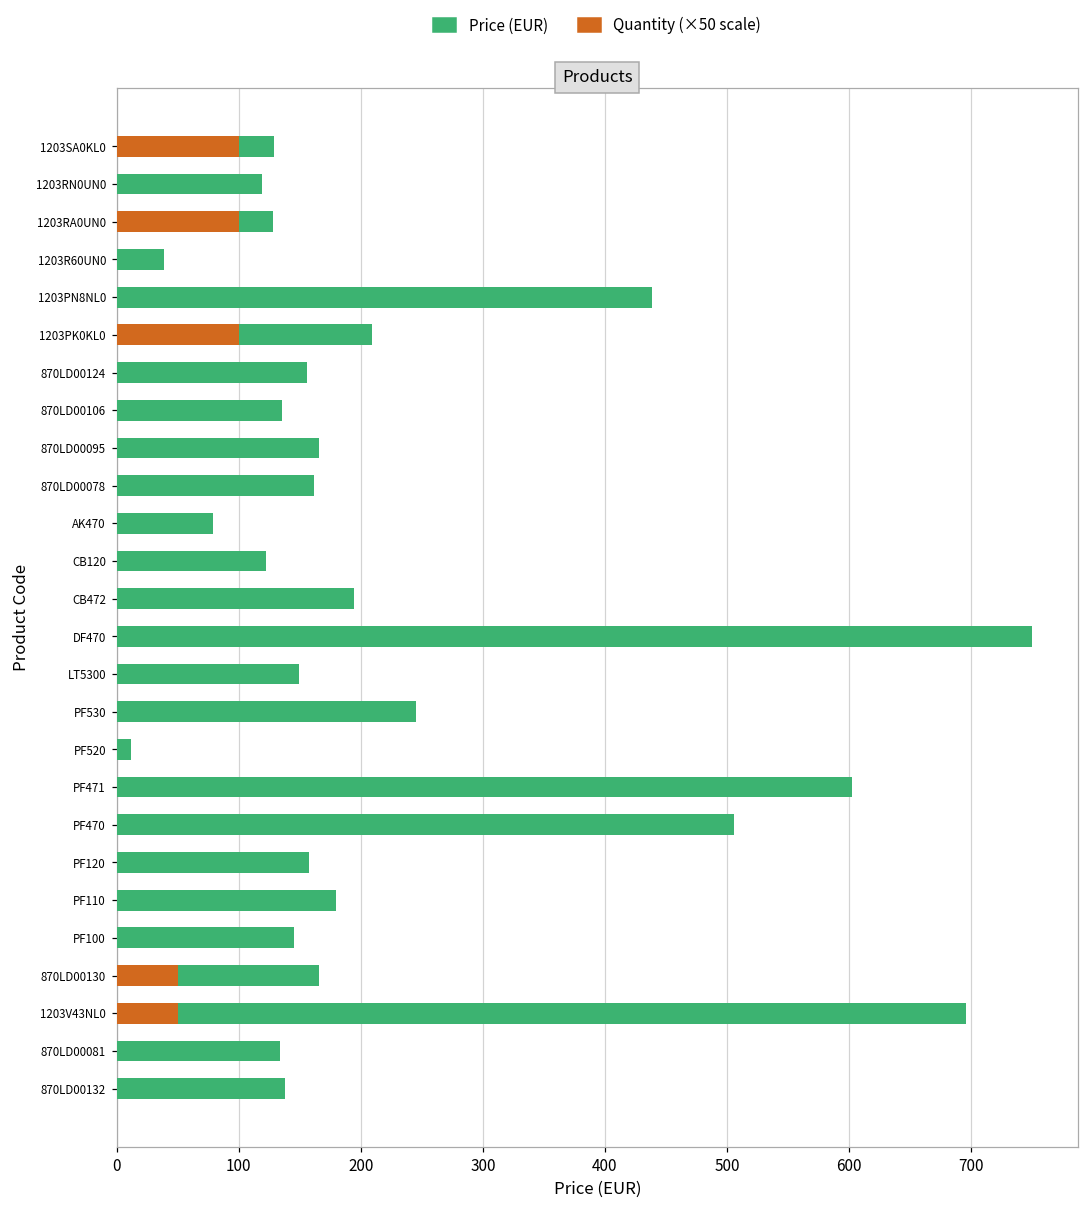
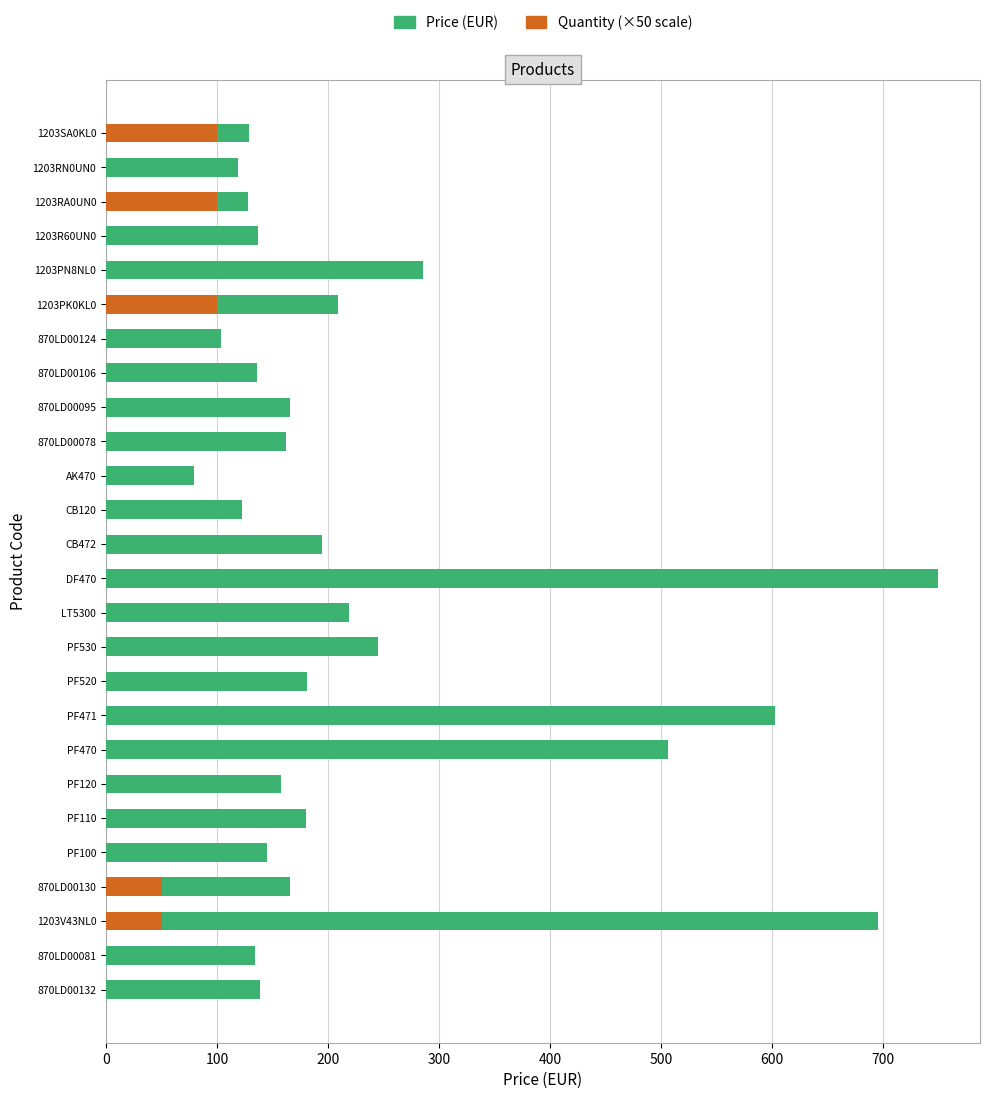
Price (EUR), 1203R60UN0: 39 -> 137
Price (EUR), 1203PN8NL0: 439 -> 285
Price (EUR), 870LD00124: 156 -> 104
Price (EUR), LT5300: 149 -> 219
Price (EUR), PF520: 12 -> 181
